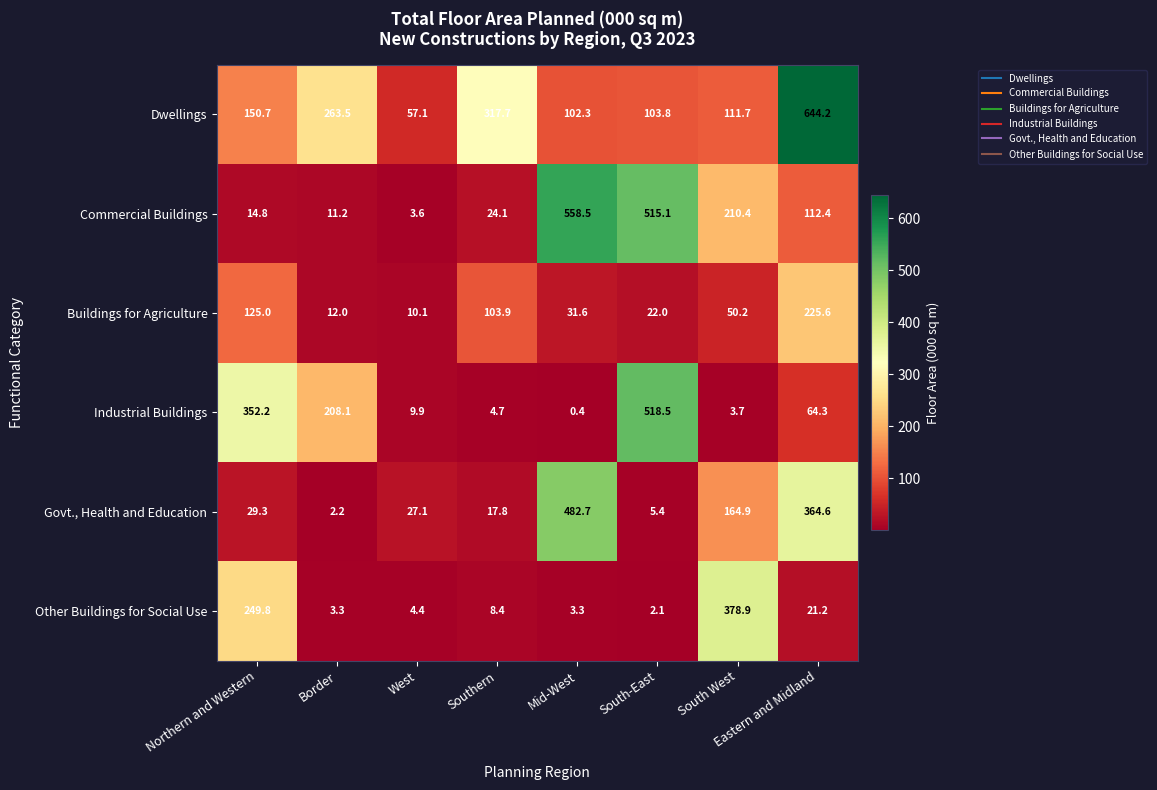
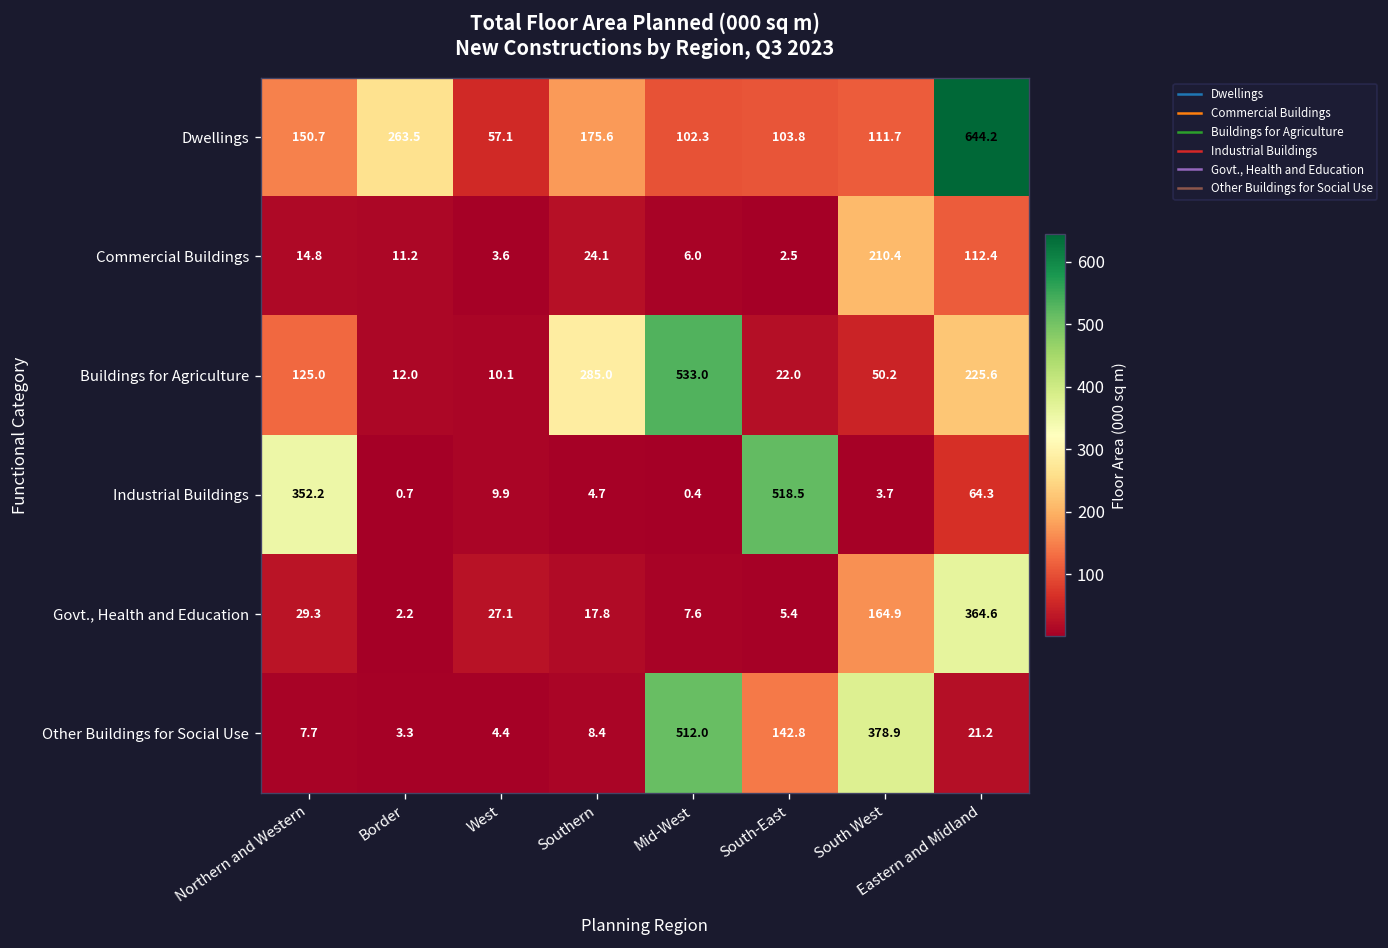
Dwellings, Southern: 317.7 -> 175.6
Commercial Buildings, Mid-West: 558.5 -> 6.0
Commercial Buildings, South-East: 515.1 -> 2.5
Buildings for Agriculture, Southern: 103.9 -> 285.0
Buildings for Agriculture, Mid-West: 31.6 -> 533.0
Industrial Buildings, Border: 208.1 -> 0.7
Govt., Health and Education, Mid-West: 482.7 -> 7.6
Other Buildings for Social Use, Northern and Western: 249.8 -> 7.7
Other Buildings for Social Use, Mid-West: 3.3 -> 512.0
Other Buildings for Social Use, South-East: 2.1 -> 142.8
